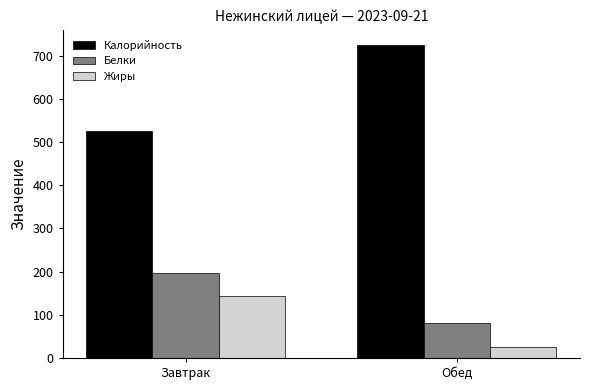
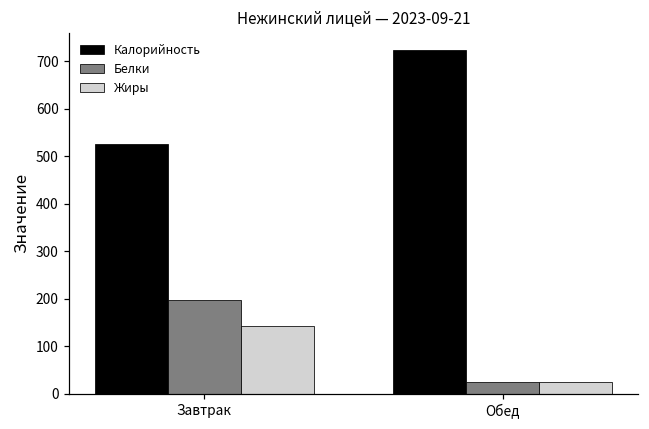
Белки, Обед: 80 -> 30
